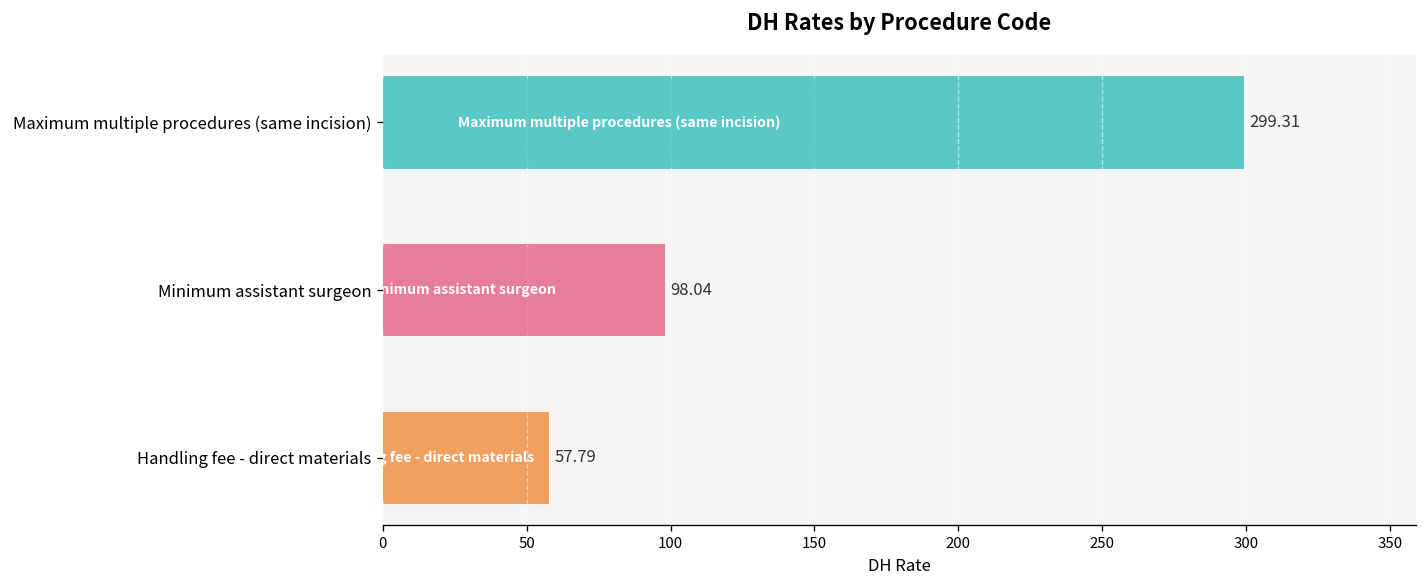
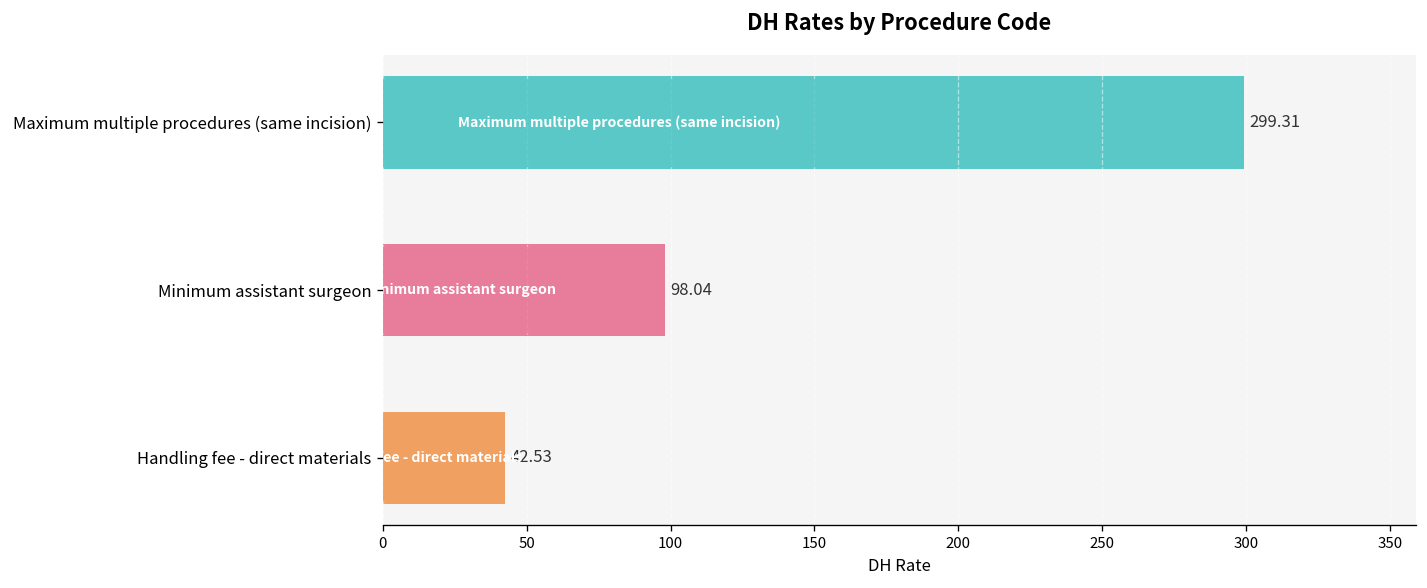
Handling fee - direct materials: 57.79 -> 42.53
